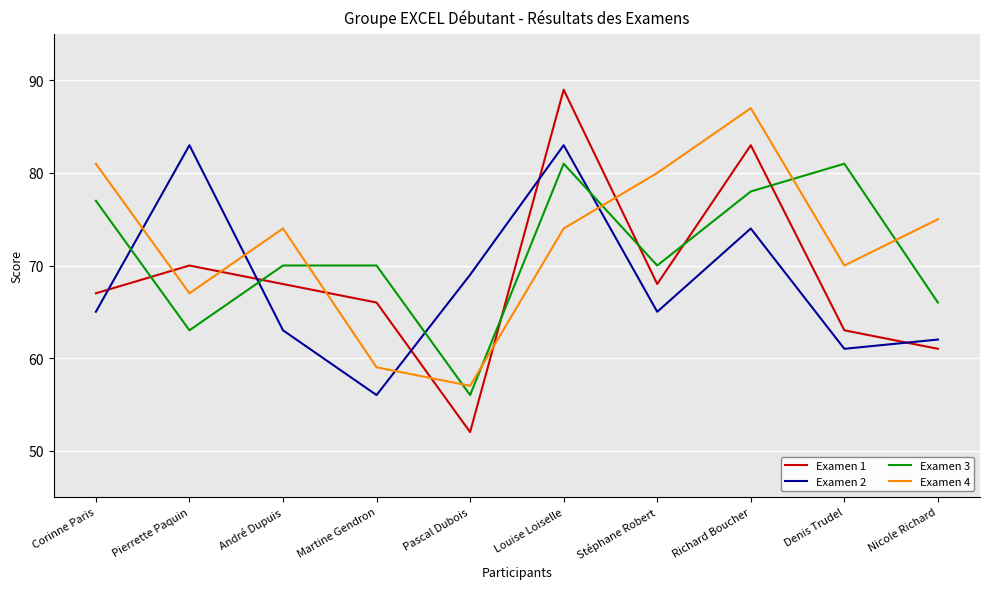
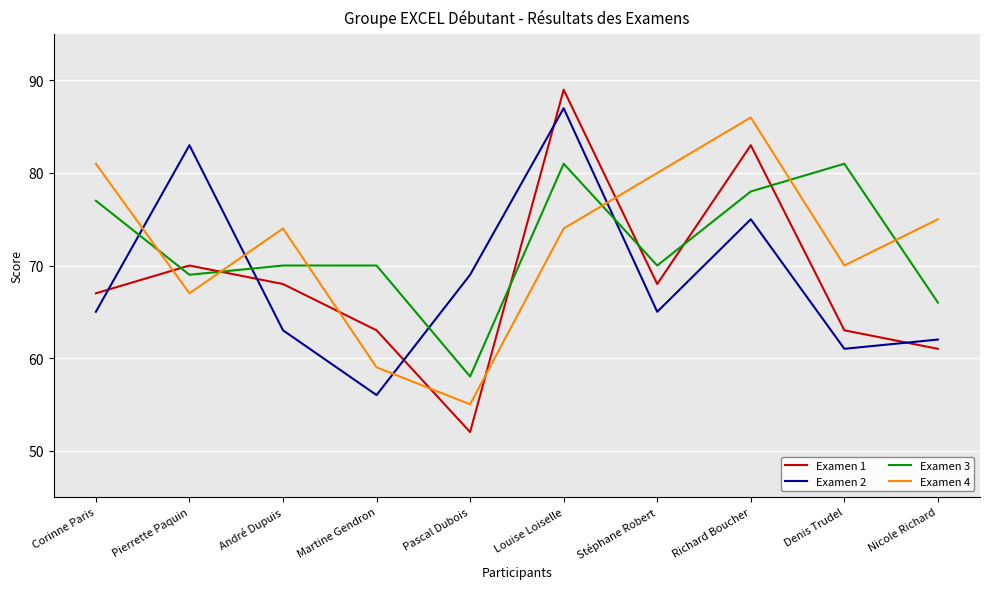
Examen 3, Pierrette Paquin: 63 -> 69
Examen 1, Martine Gendron: 66 -> 63
Examen 3, Pascal Dubois: 56 -> 58
Examen 4, Pascal Dubois: 57 -> 55
Examen 2, Louise Loiselle: 83 -> 87
Examen 2, Richard Boucher: 74 -> 75
Examen 4, Richard Boucher: 87 -> 86
